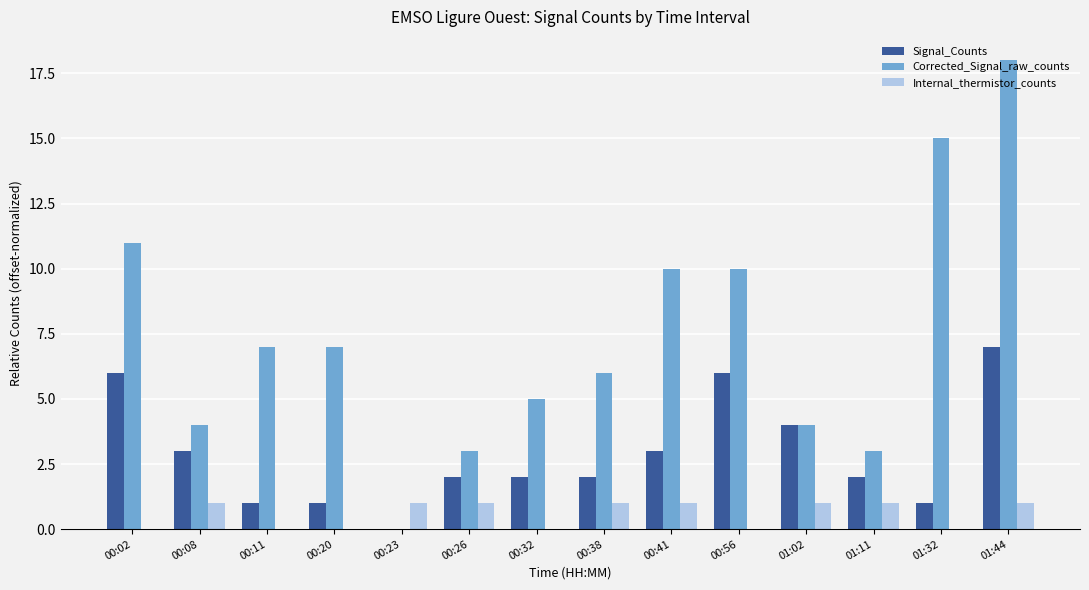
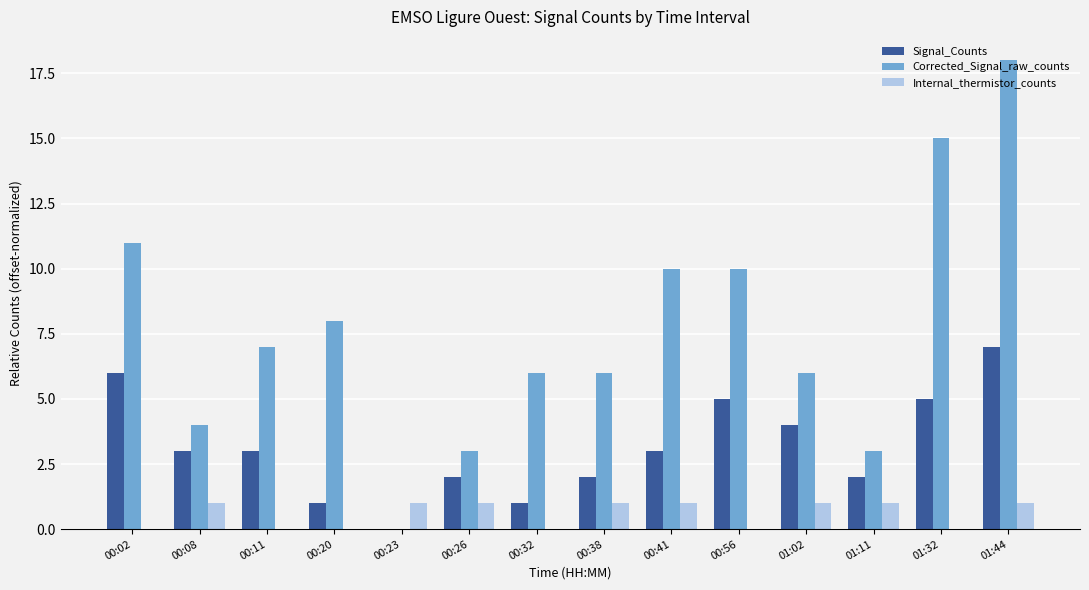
Signal_Counts, 00:11: 1.0 -> 3.0
Corrected_Signal_raw_counts, 00:20: 7.0 -> 8.0
Signal_Counts, 00:32: 2.0 -> 1.0
Corrected_Signal_raw_counts, 00:32: 5.0 -> 6.0
Signal_Counts, 00:56: 6.0 -> 5.0
Corrected_Signal_raw_counts, 01:02: 4.0 -> 6.0
Signal_Counts, 01:32: 1.0 -> 5.0
